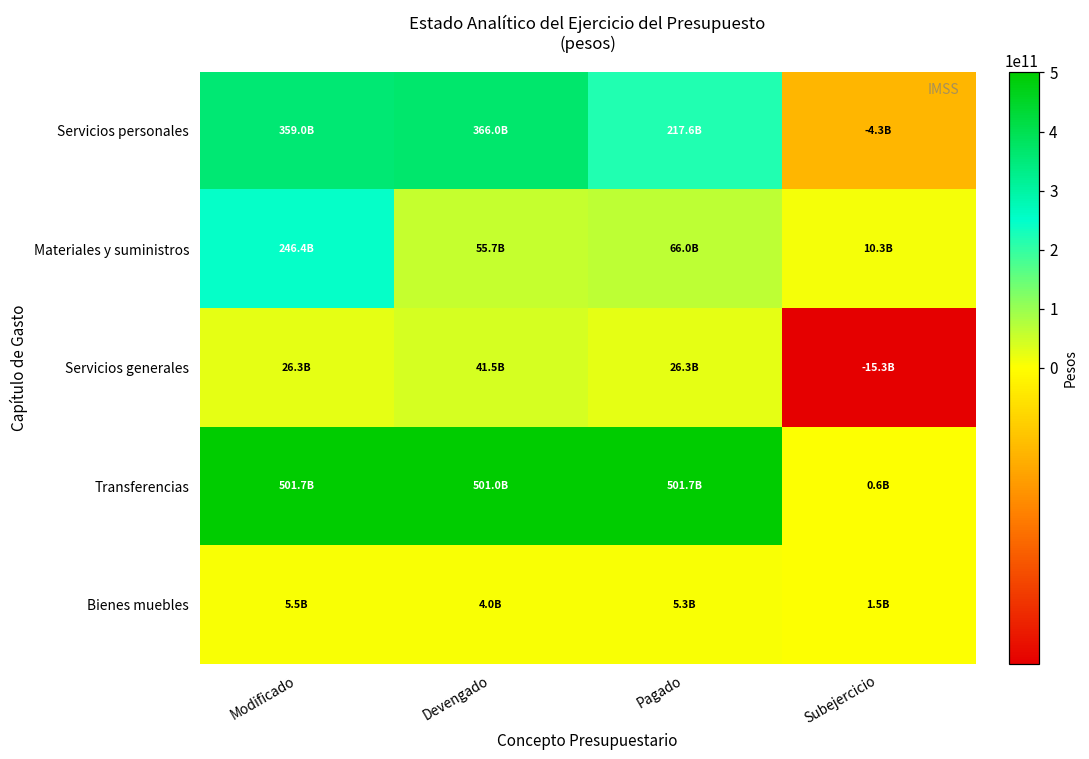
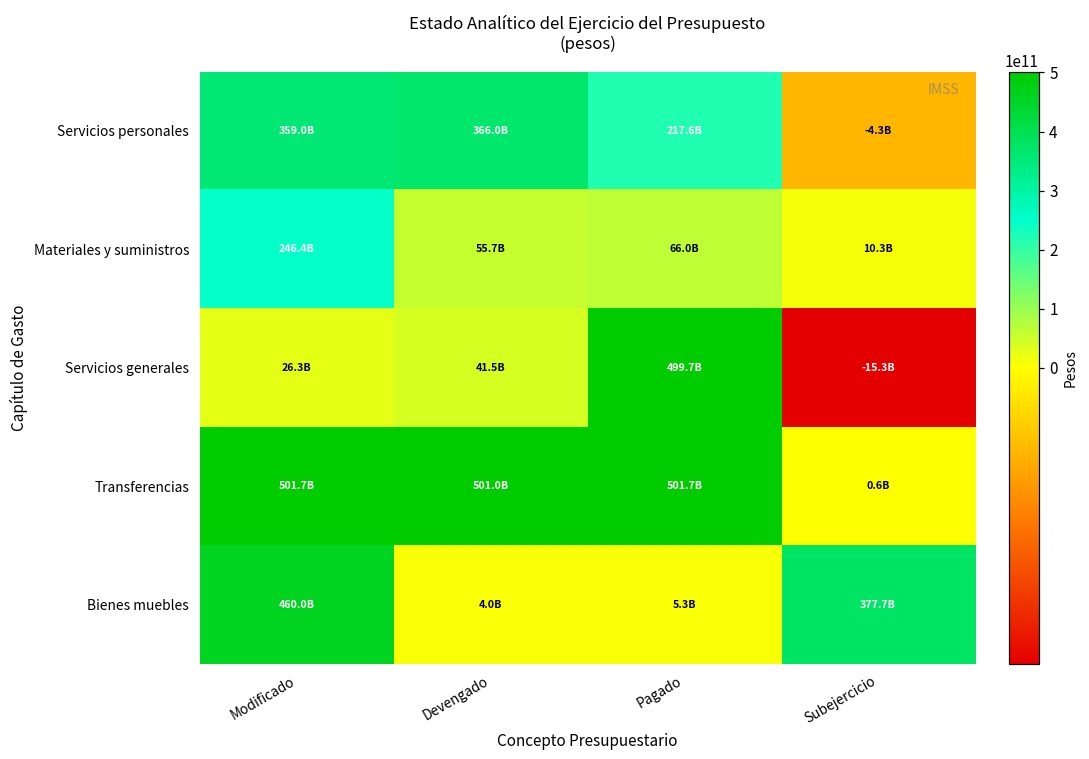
Servicios generales, Pagado: 26.3B -> 499.7B
Bienes muebles, Modificado: 5.5B -> 460.0B
Bienes muebles, Subejercicio: 1.5B -> 377.7B
